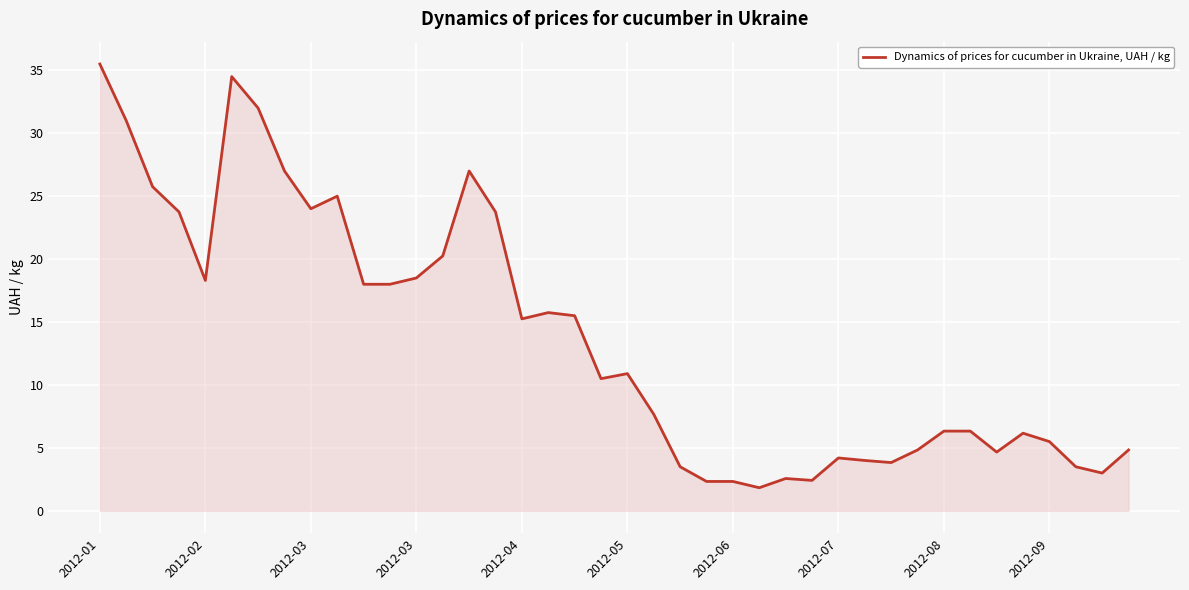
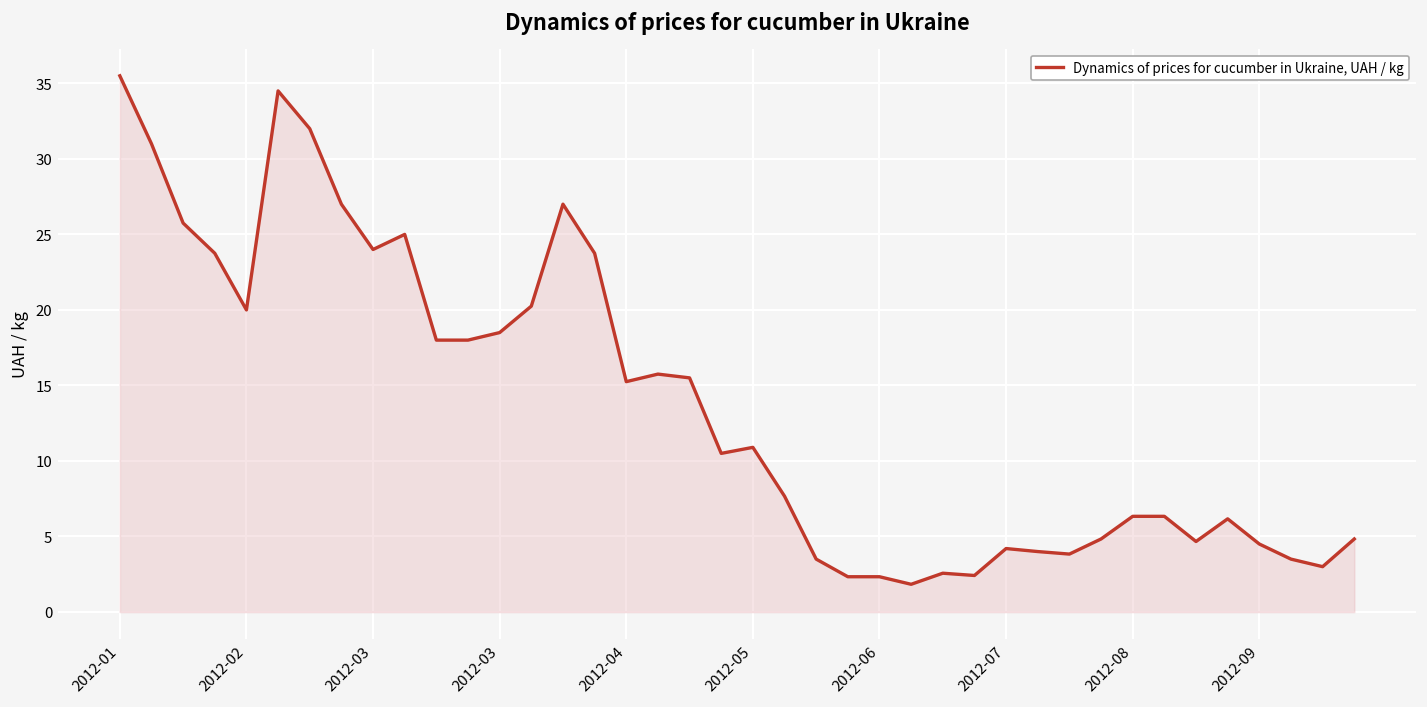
2012-02: 18.3 -> 20.0
2012-09: 5.5 -> 4.5
